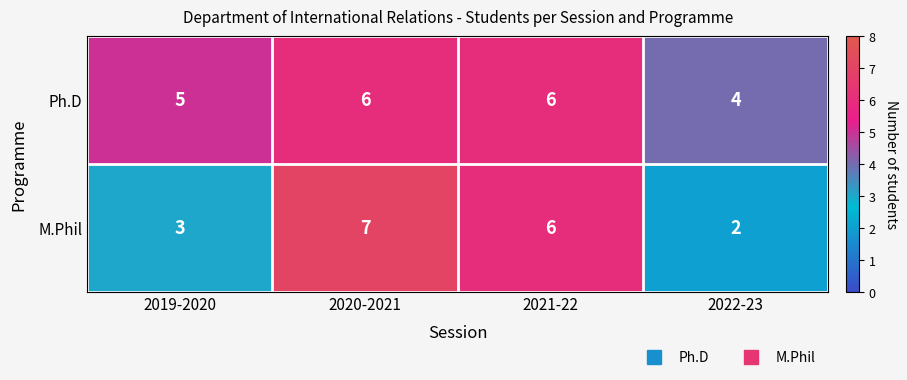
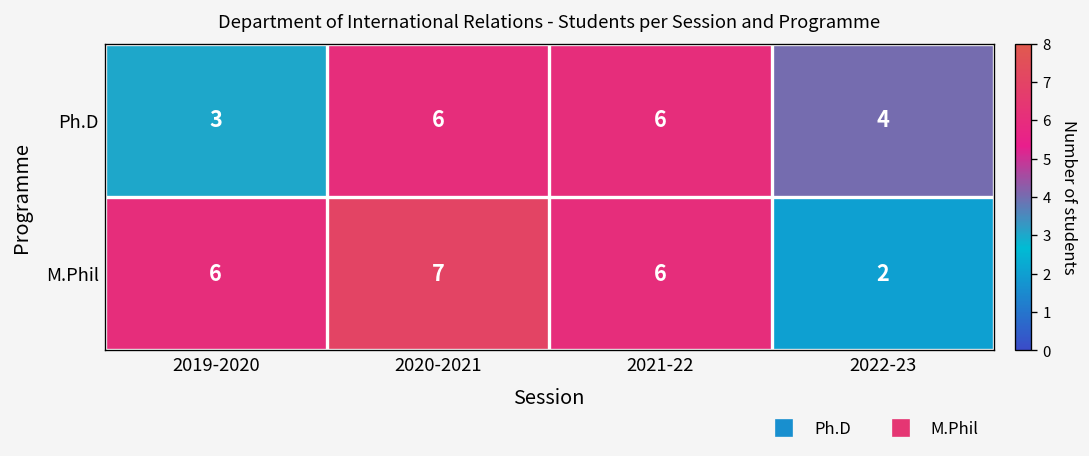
Ph.D, 2019-2020: 5 -> 3
M.Phil, 2019-2020: 3 -> 6
